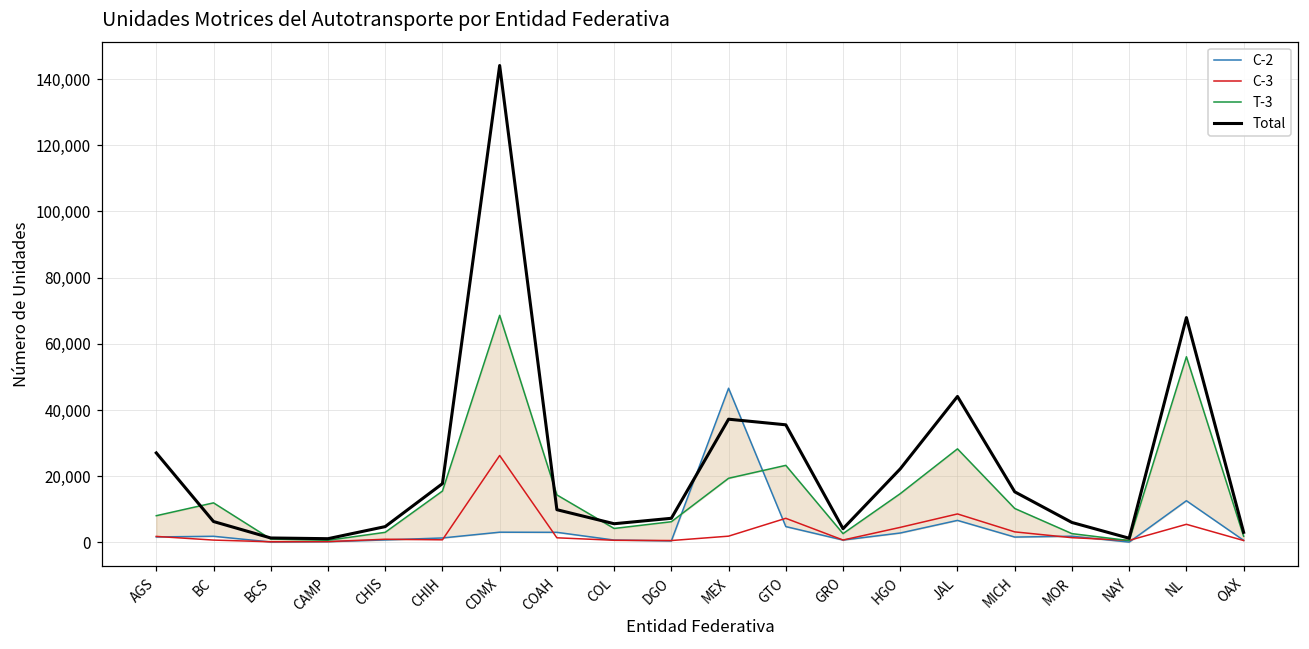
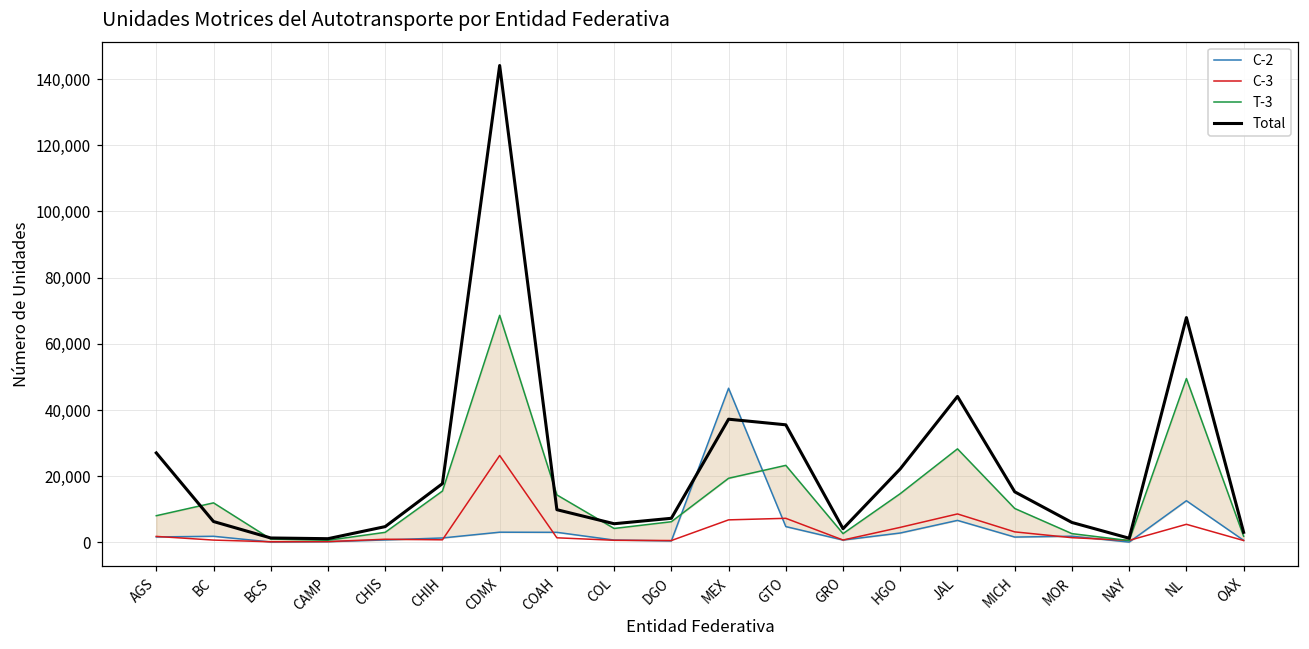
C-3, MEX: 2,000 -> 7,000
T-3, NL: 56,000 -> 50,000
